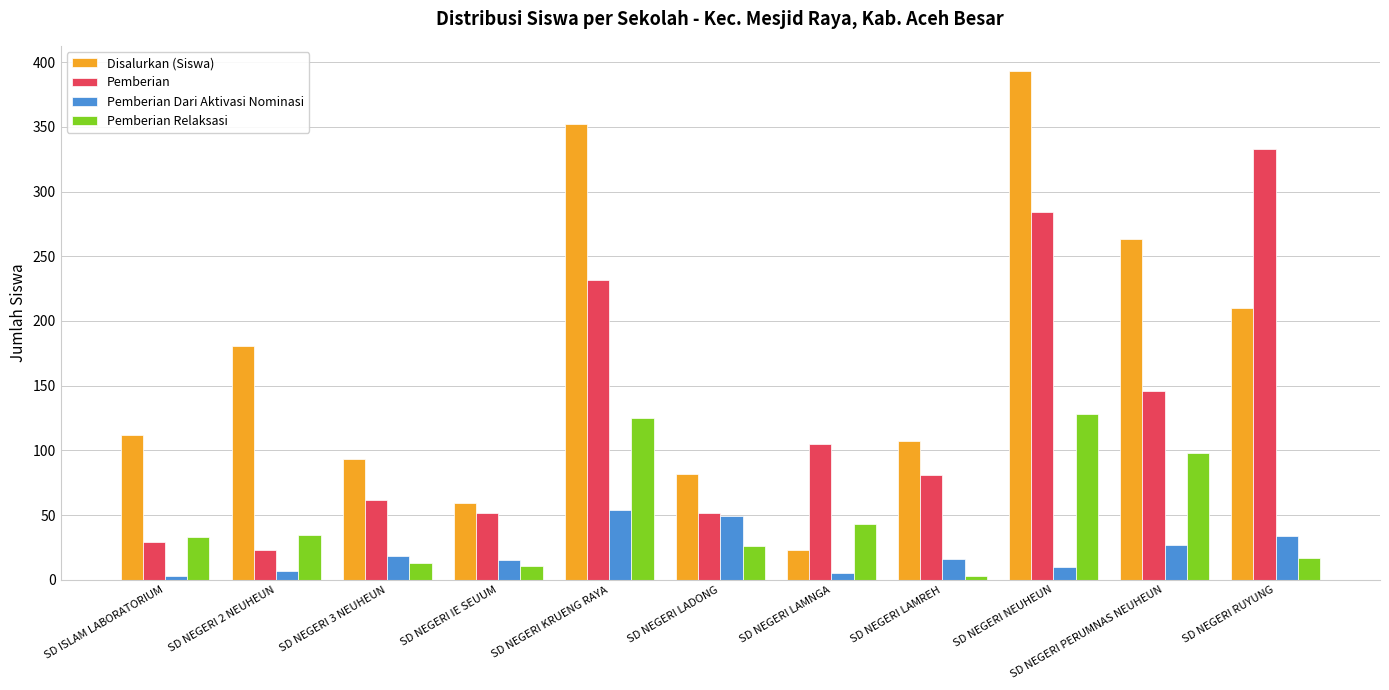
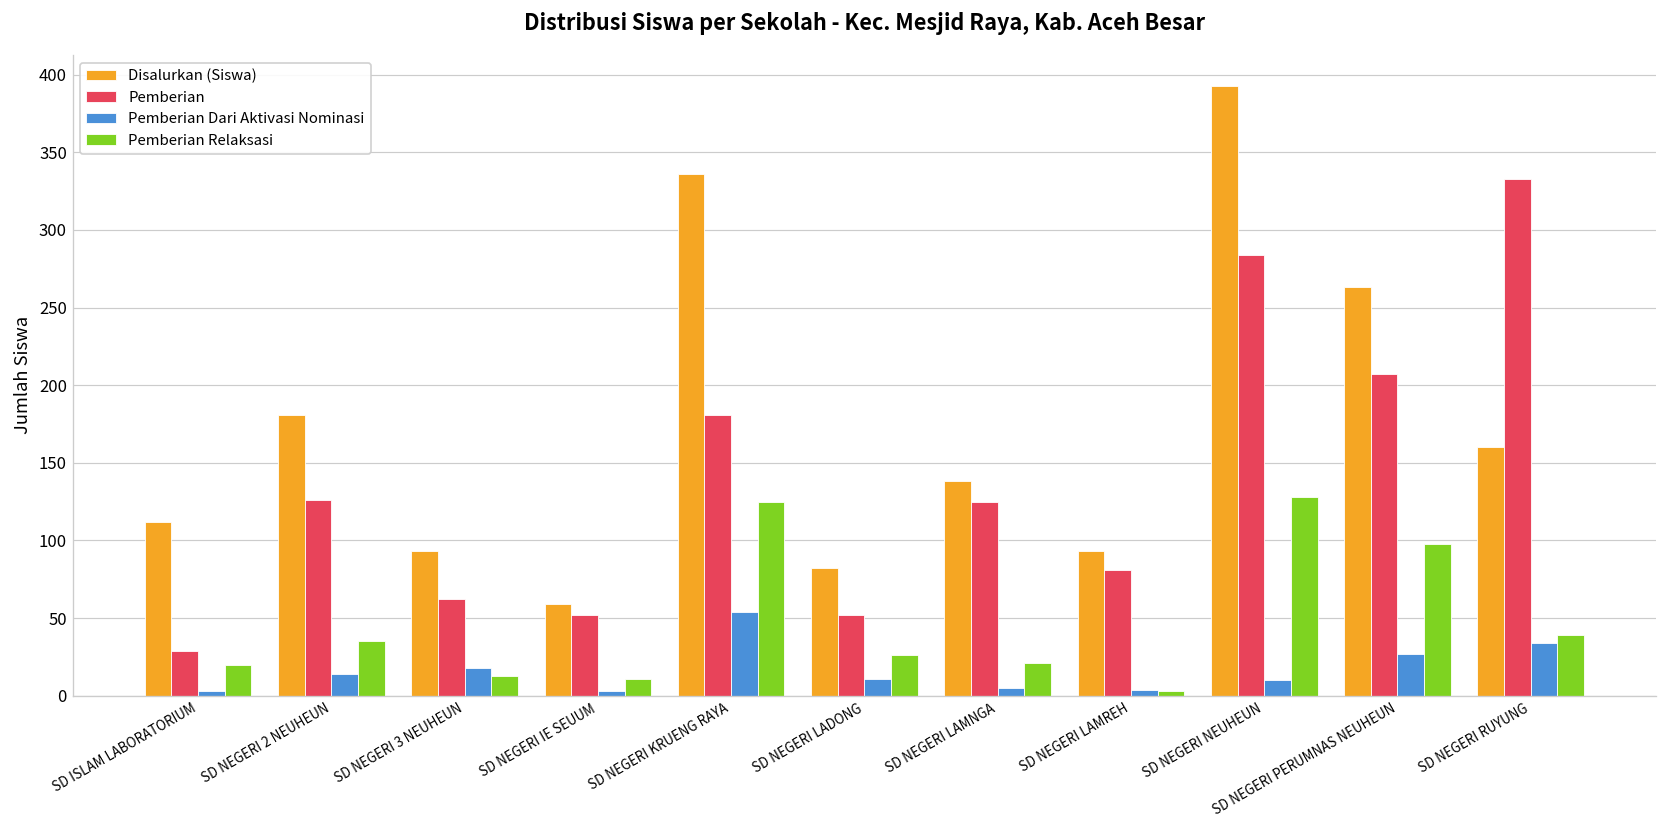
Pemberian Relaksasi, SD ISLAM LABORATORIUM: 33 -> 20
Pemberian, SD NEGERI 2 NEUHEUN: 23 -> 126
Pemberian Dari Aktivasi Nominasi, SD NEGERI 2 NEUHEUN: 7 -> 14
Pemberian Dari Aktivasi Nominasi, SD NEGERI IE SEUUM: 15 -> 3
Disalurkan (Siswa), SD NEGERI KRUENG RAYA: 352 -> 336
Pemberian, SD NEGERI KRUENG RAYA: 232 -> 181
Pemberian Dari Aktivasi Nominasi, SD NEGERI LADONG: 49 -> 11
Disalurkan (Siswa), SD NEGERI LAMNGA: 23 -> 138
Pemberian, SD NEGERI LAMNGA: 105 -> 125
Pemberian Relaksasi, SD NEGERI LAMNGA: 43 -> 21
Disalurkan (Siswa), SD NEGERI LAMREH: 107 -> 93
Pemberian Dari Aktivasi Nominasi, SD NEGERI LAMREH: 16 -> 4
Pemberian, SD NEGERI PERUMNAS NEUHEUN: 146 -> 207
Disalurkan (Siswa), SD NEGERI RUYUNG: 210 -> 160
Pemberian Relaksasi, SD NEGERI RUYUNG: 17 -> 39
